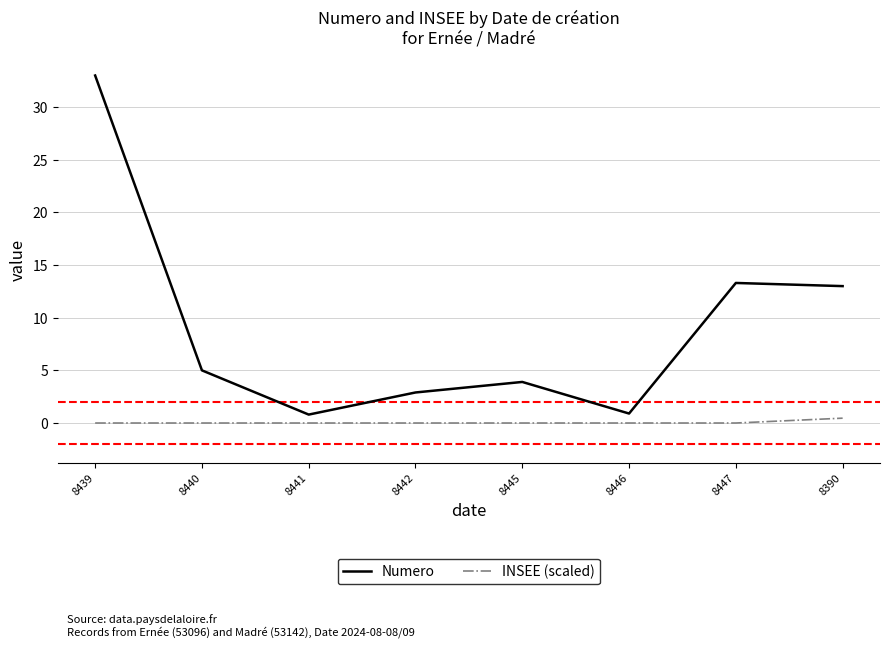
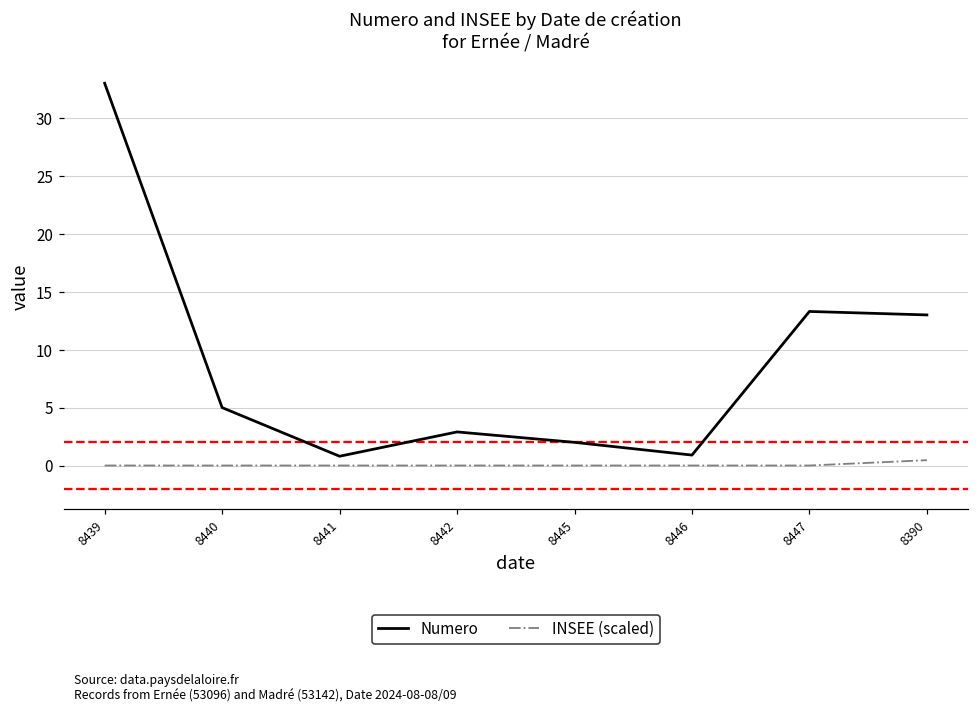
Numero, 8445: 3.9 -> 2.0
